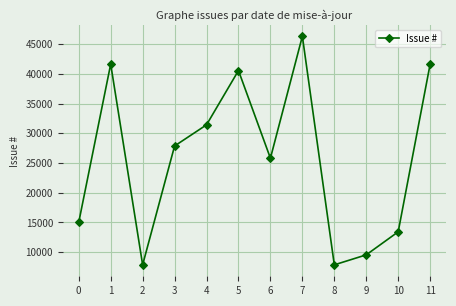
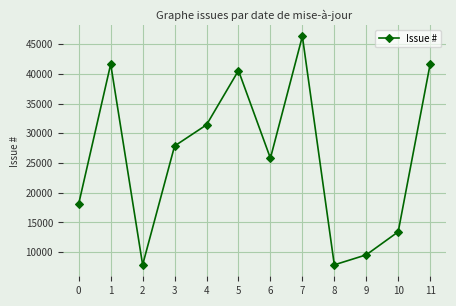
0: 15000 -> 18000
